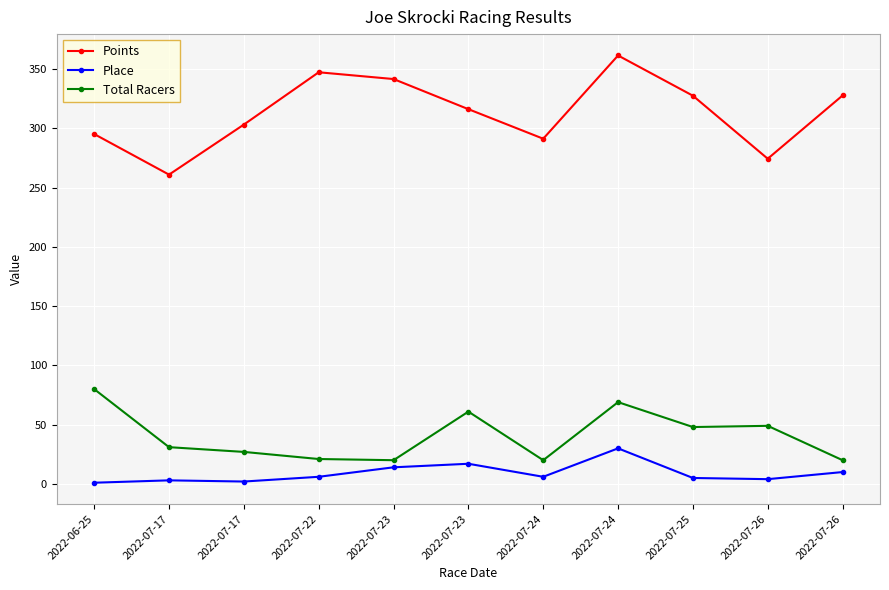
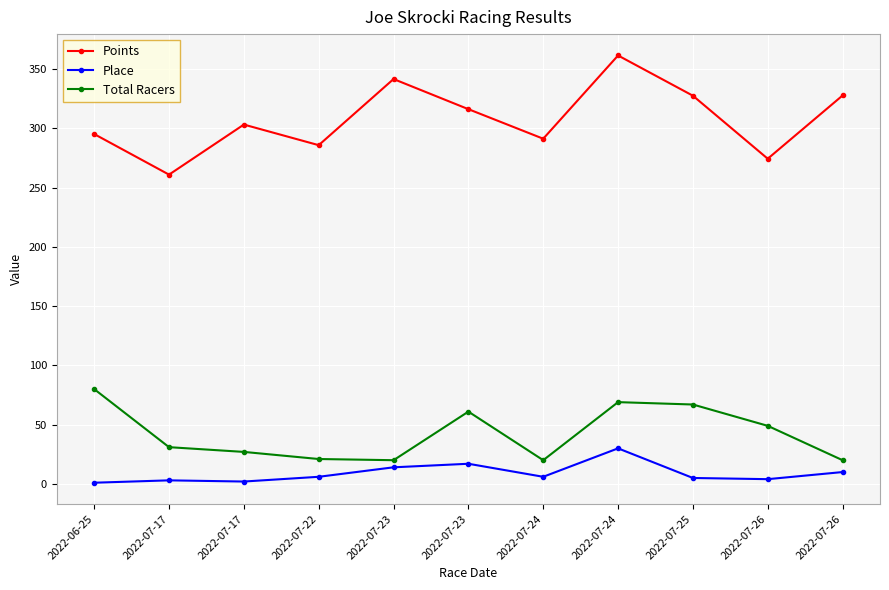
Points, 2022-07-22: 347 -> 286
Total Racers, 2022-07-25: 48 -> 67
